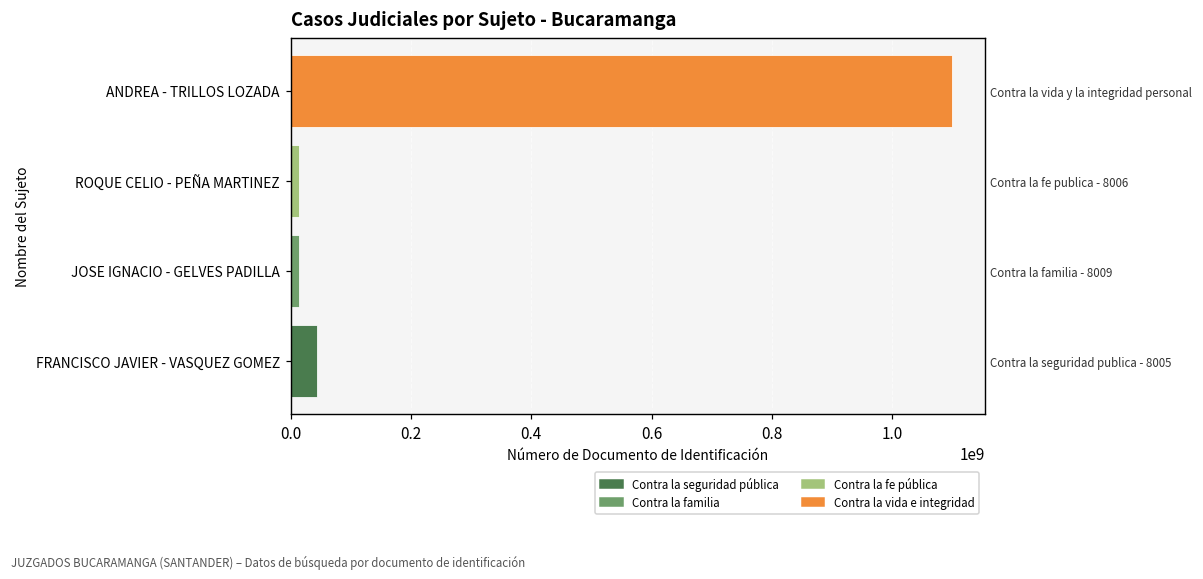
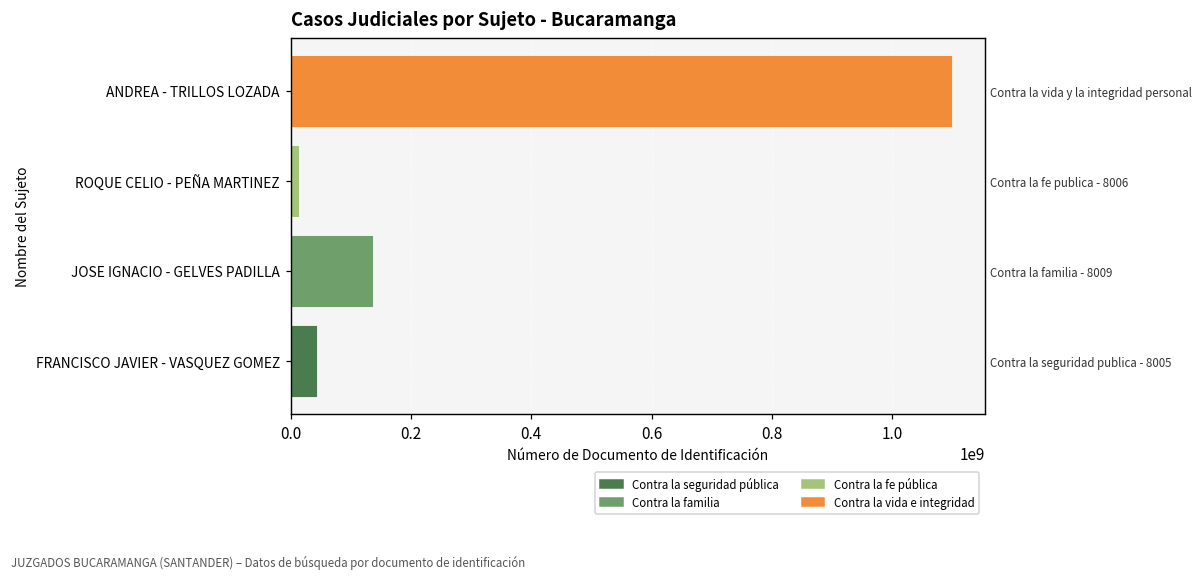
JOSE IGNACIO - GELVES PADILLA: 10000000 -> 140000000
